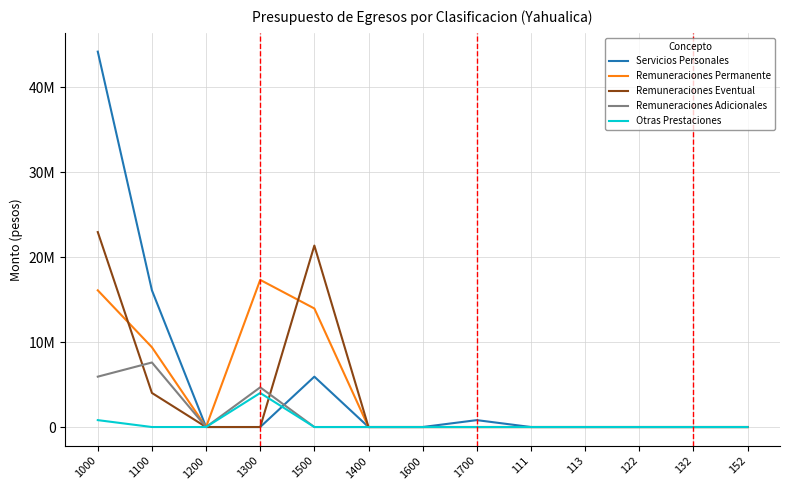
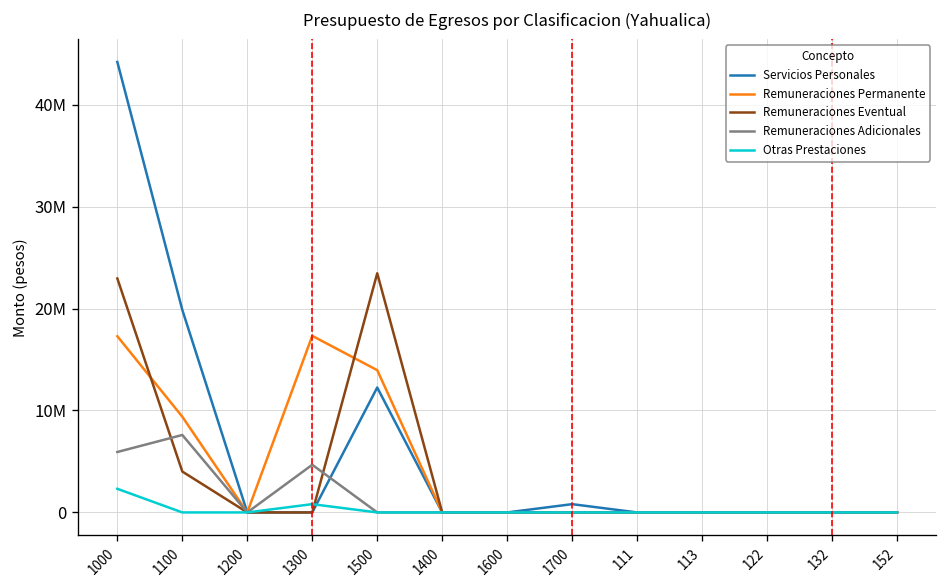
Remuneraciones Permanente, 1000: 16000000 -> 17000000
Otras Prestaciones, 1000: 1000000 -> 2000000
Servicios Personales, 1100: 16000000 -> 20000000
Otras Prestaciones, 1300: 4000000 -> 1000000
Servicios Personales, 1500: 6000000 -> 12000000
Remuneraciones Eventual, 1500: 21000000 -> 23000000
